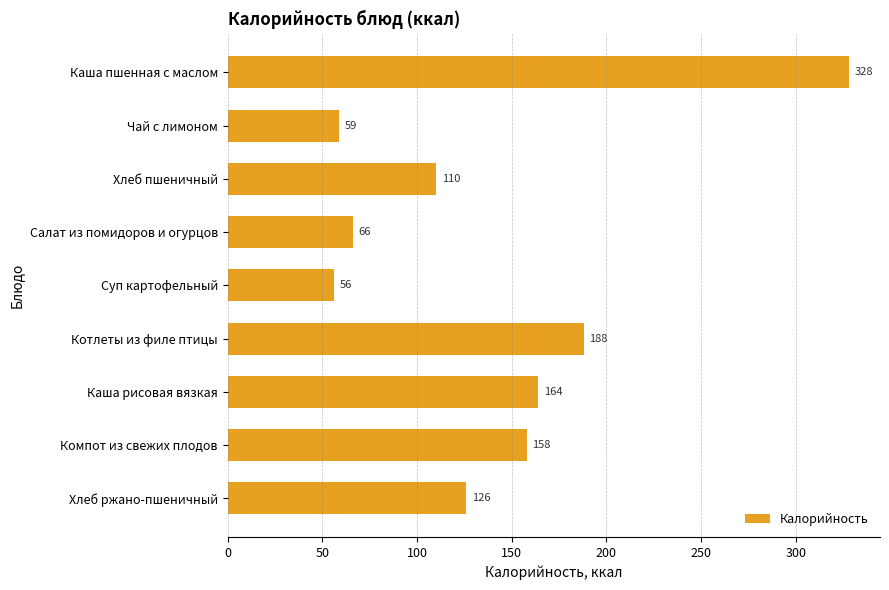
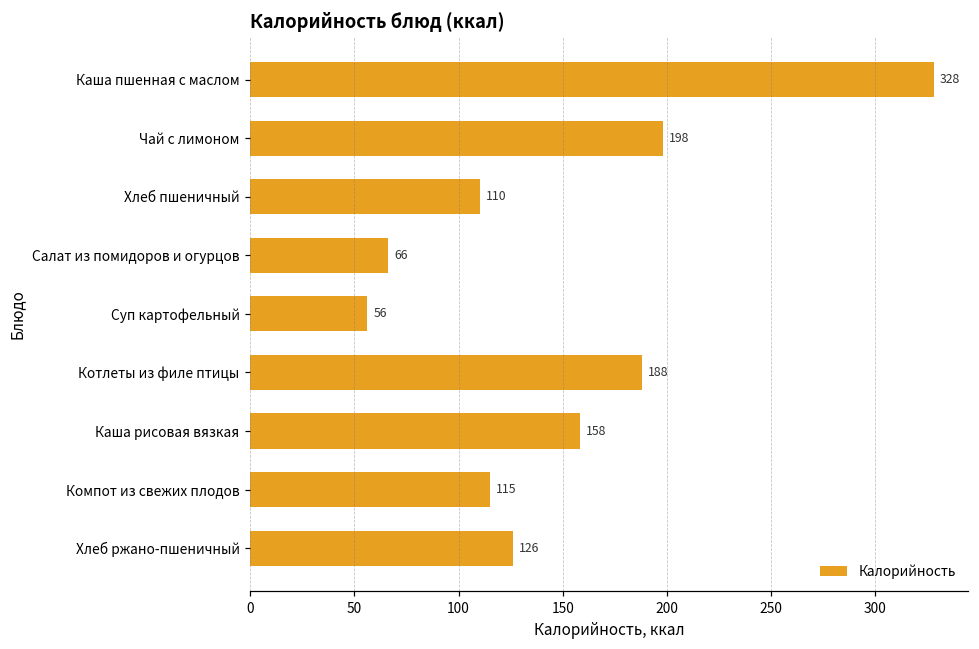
Чай с лимоном: 59 -> 198
Каша рисовая вязкая: 164 -> 158
Компот из свежих плодов: 158 -> 115
